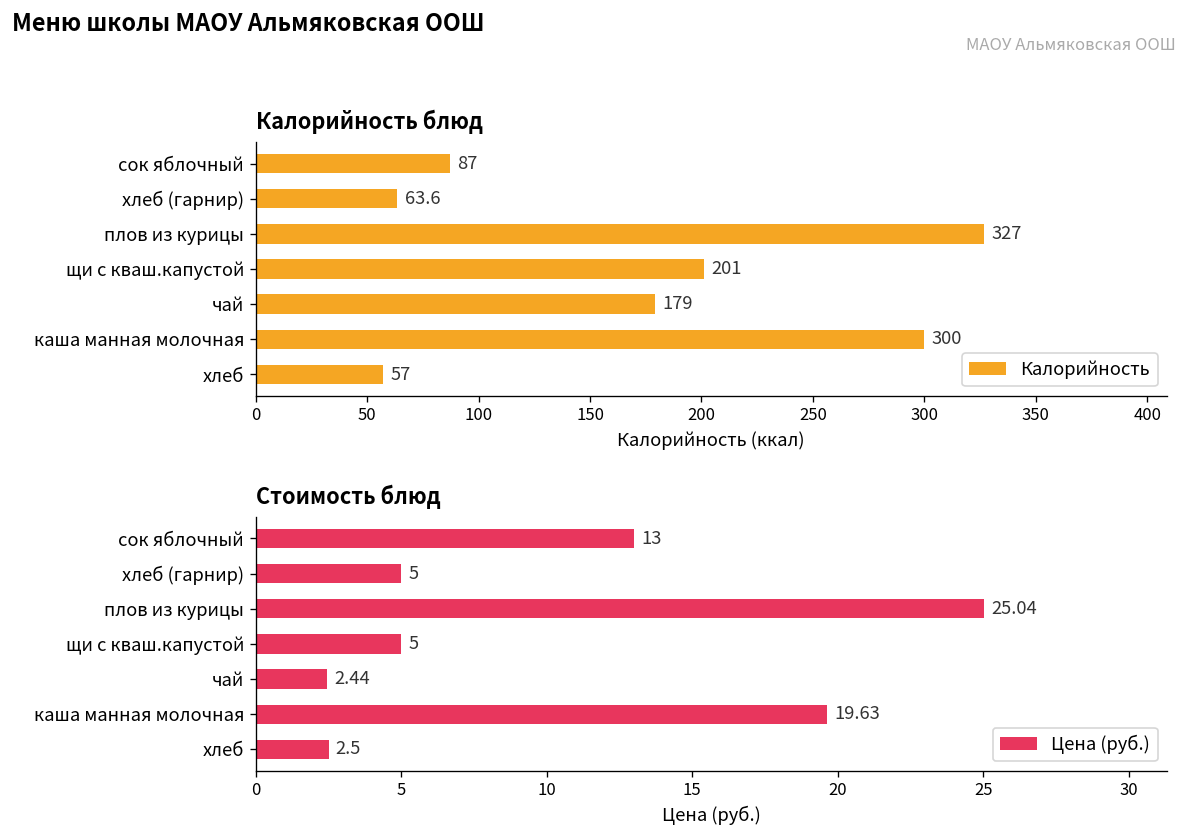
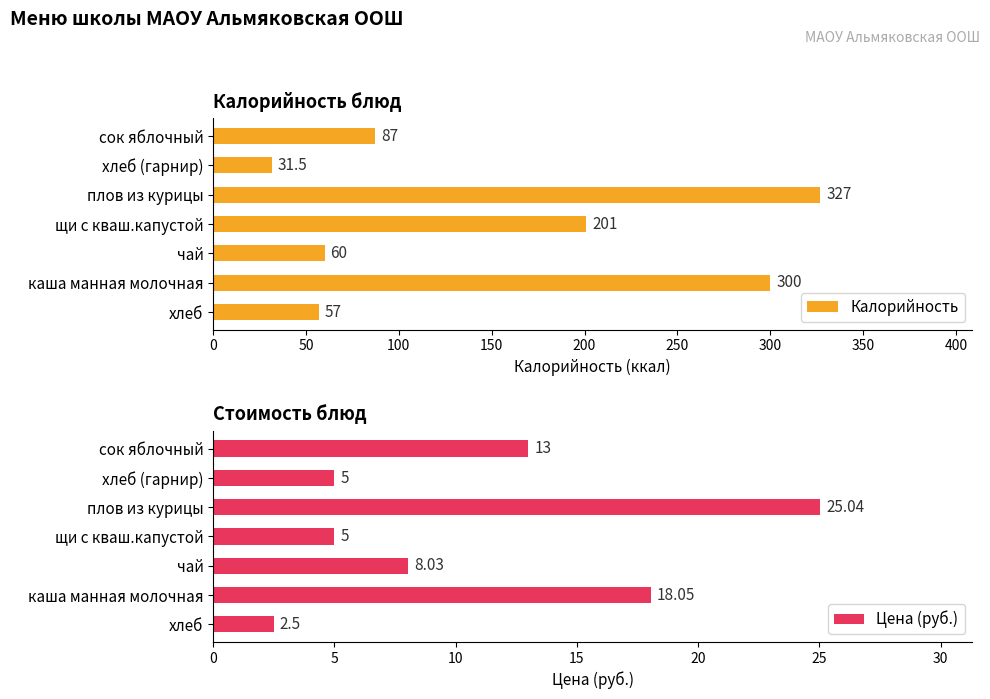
Калорийность блюд, хлеб (гарнир): 63.6 -> 31.5
Калорийность блюд, чай: 179 -> 60
Стоимость блюд, чай: 2.44 -> 8.03
Стоимость блюд, каша манная молочная: 19.63 -> 18.05
